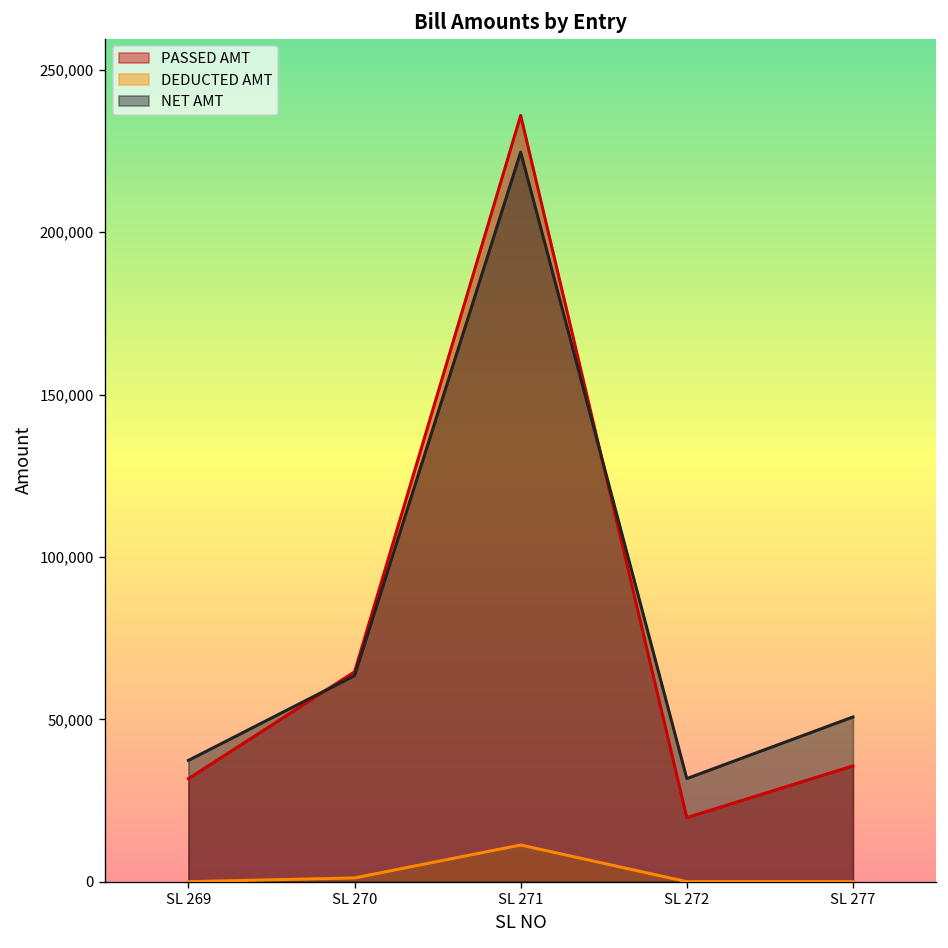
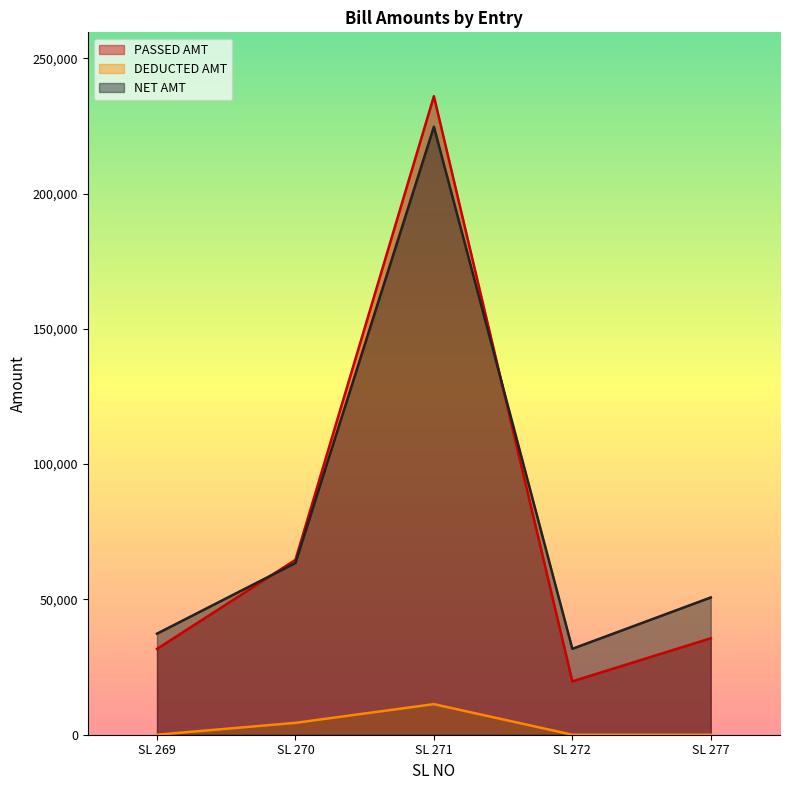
DEDUCTED AMT, SL 270: 1,000 -> 4,000
